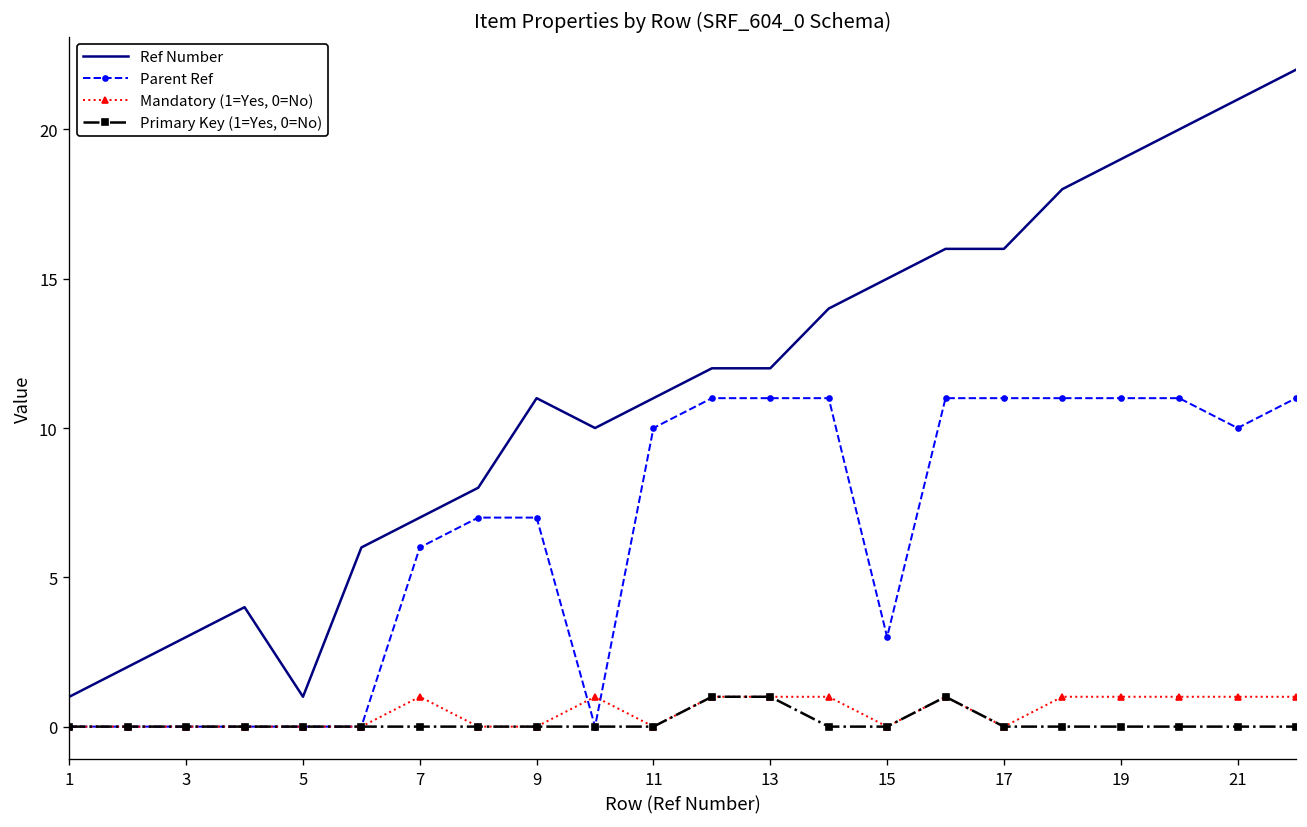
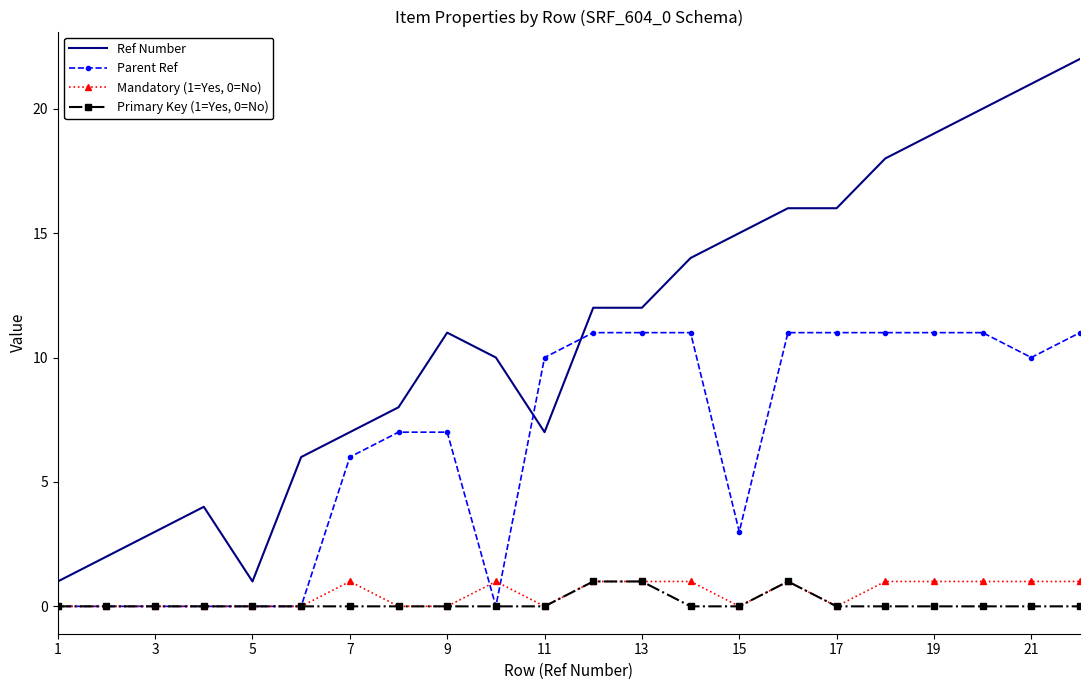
Ref Number, 11: 11 -> 7
